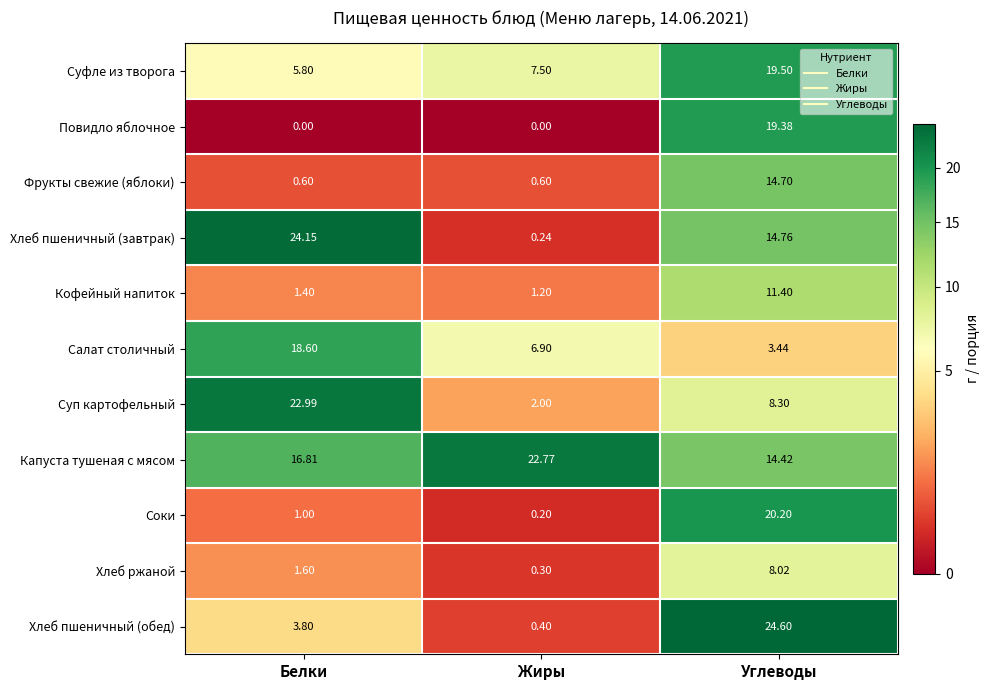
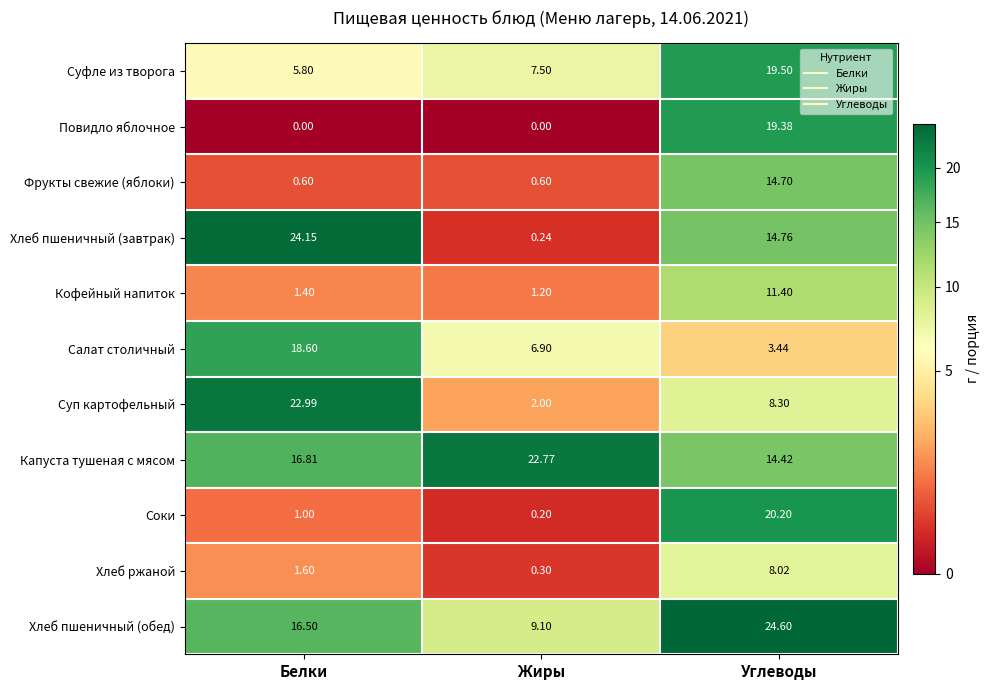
Хлеб пшеничный (обед), Белки: 3.80 -> 16.50
Хлеб пшеничный (обед), Жиры: 0.40 -> 9.10
